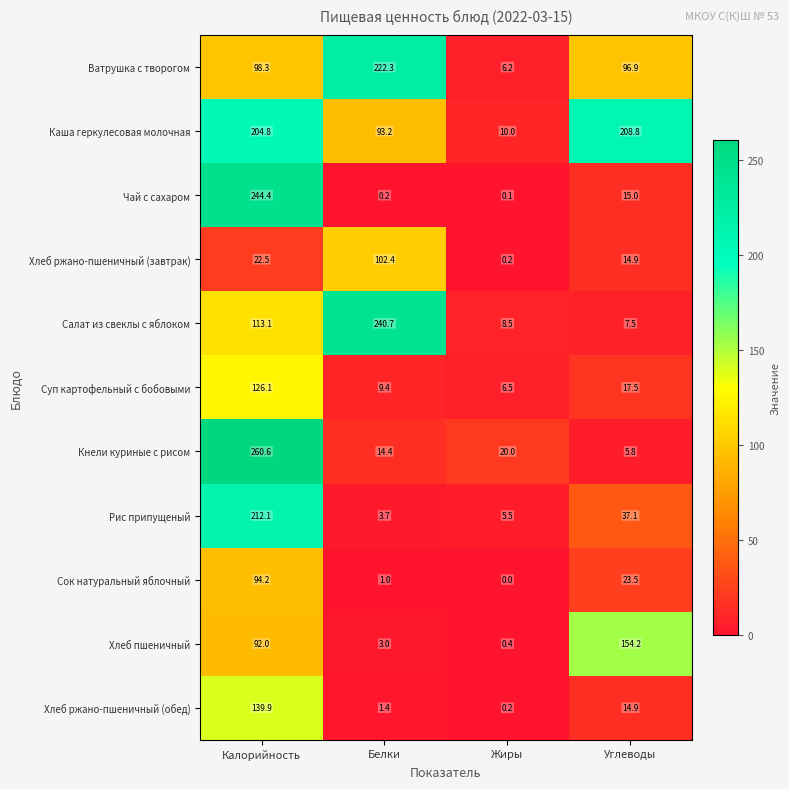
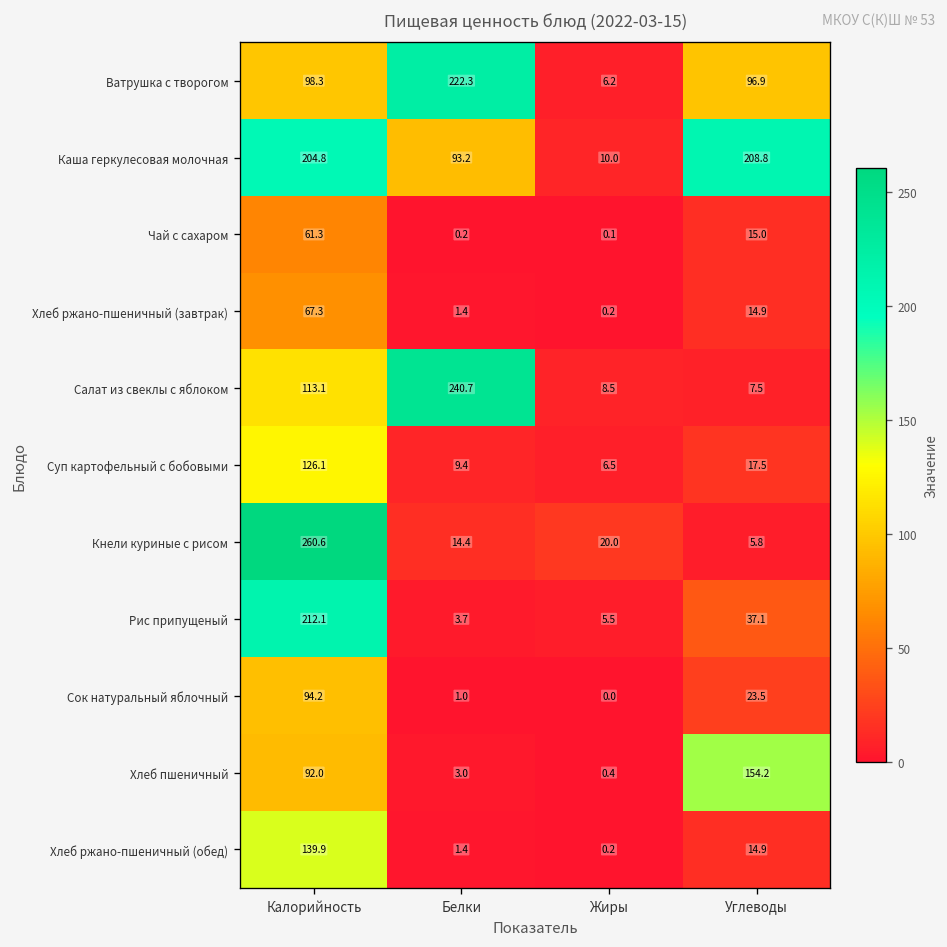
Чай с сахаром, Калорийность: 244.4 -> 61.3
Хлеб ржано-пшеничный (завтрак), Калорийность: 22.5 -> 67.3
Хлеб ржано-пшеничный (завтрак), Белки: 102.4 -> 1.4
